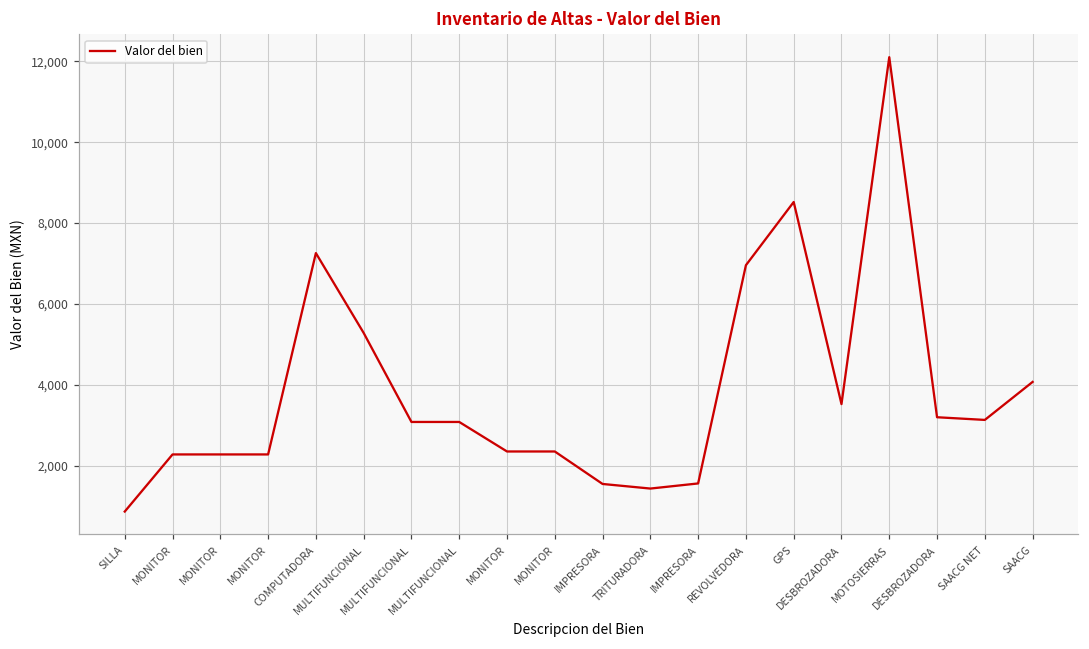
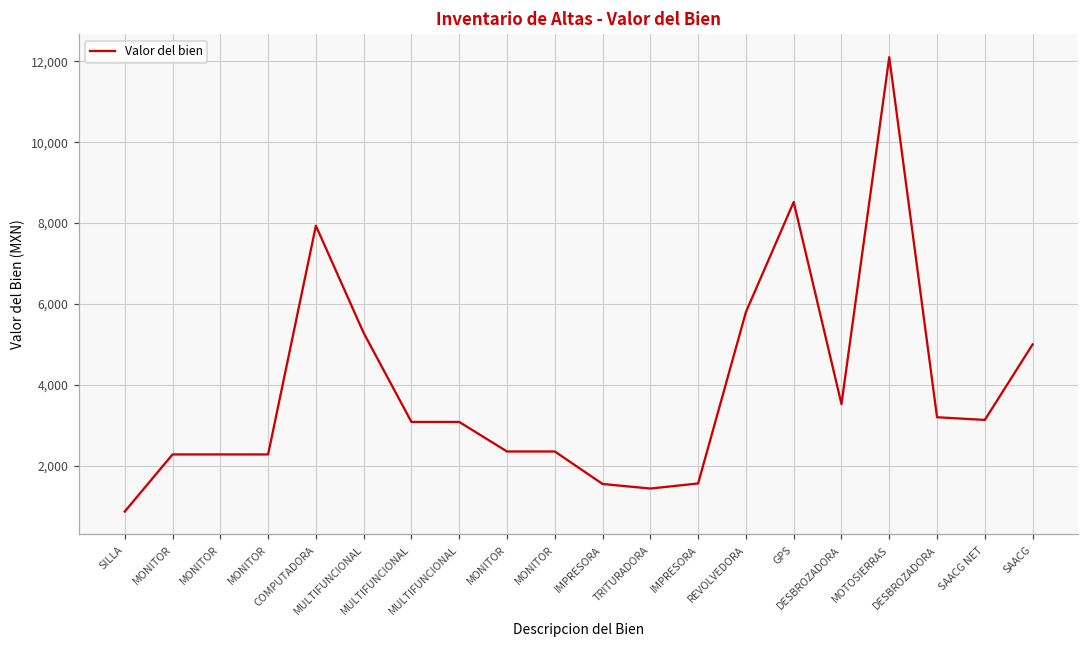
COMPUTADORA: 7,300 -> 7,900
REVOLVEDORA: 7,000 -> 5,800
SAACG: 4,100 -> 5,000
